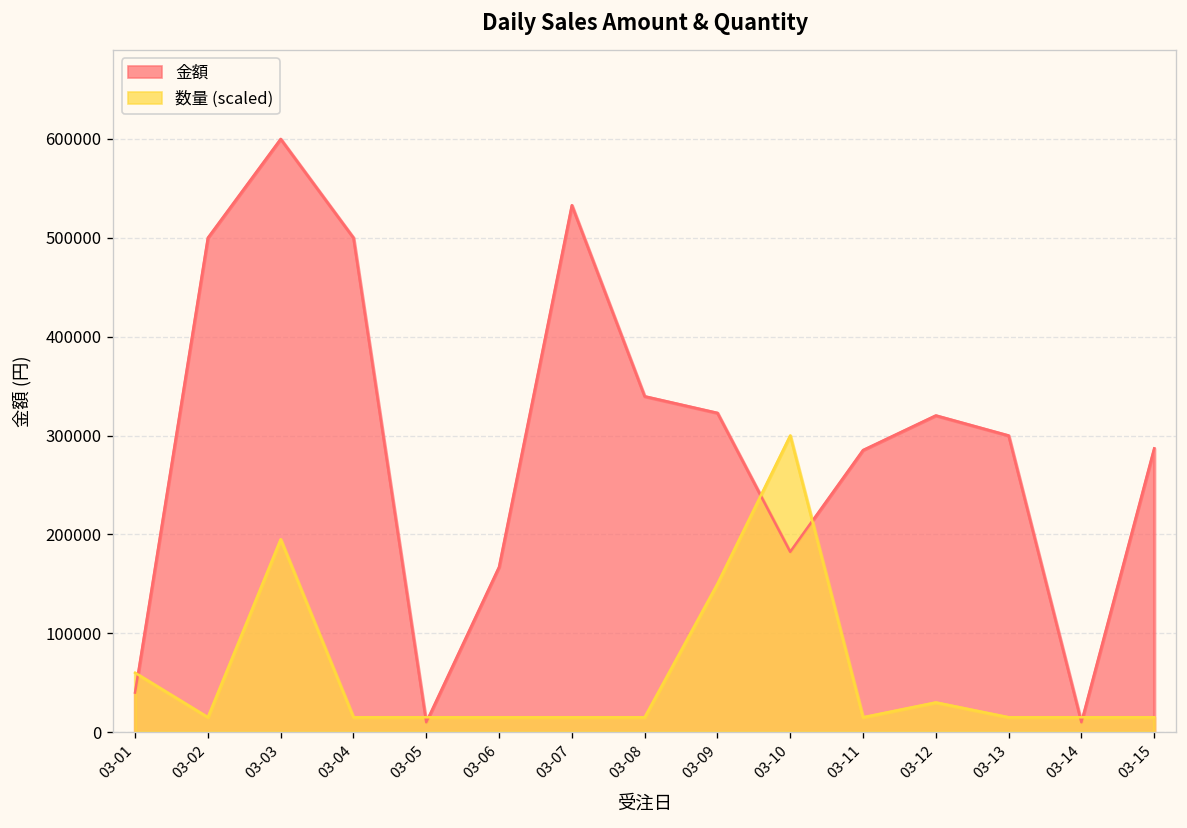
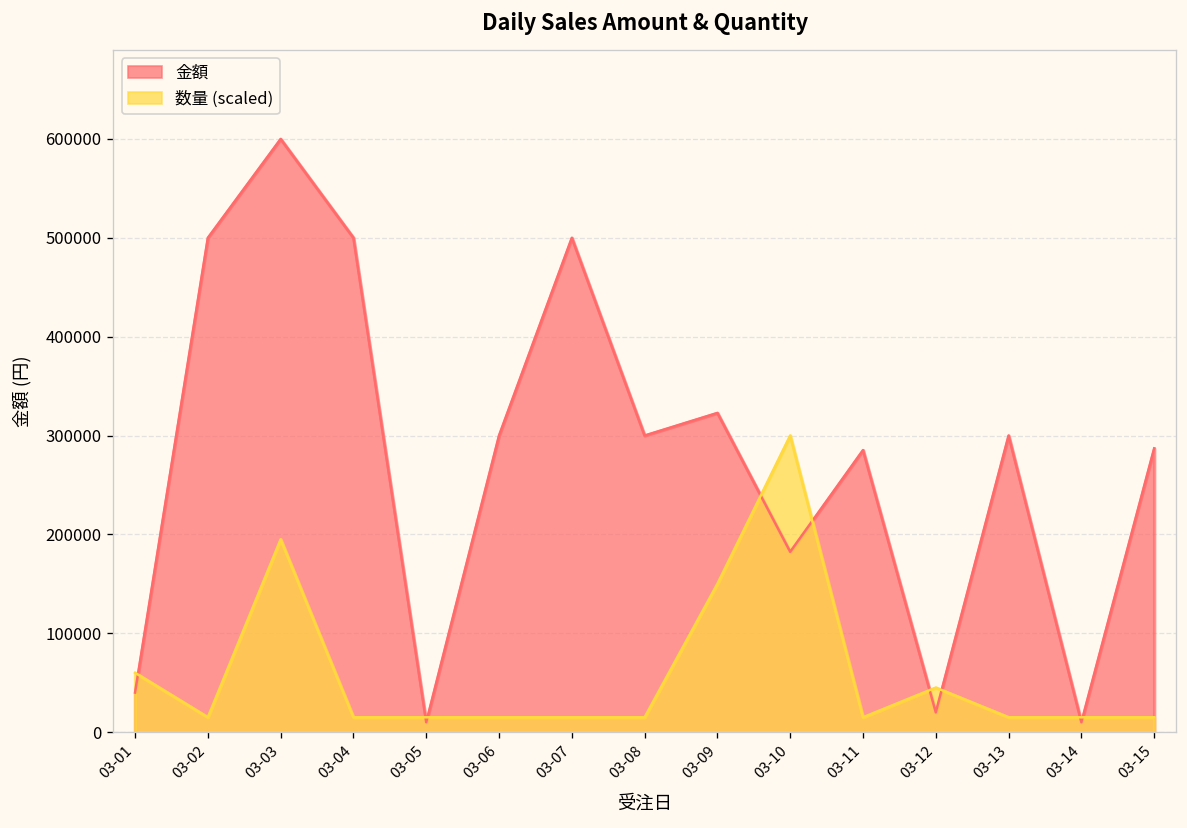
金額, 03-06: 170000 -> 300000
金額, 03-07: 530000 -> 500000
金額, 03-08: 340000 -> 300000
金額, 03-12: 320000 -> 20000
数量 (scaled), 03-12: 30000 -> 50000
